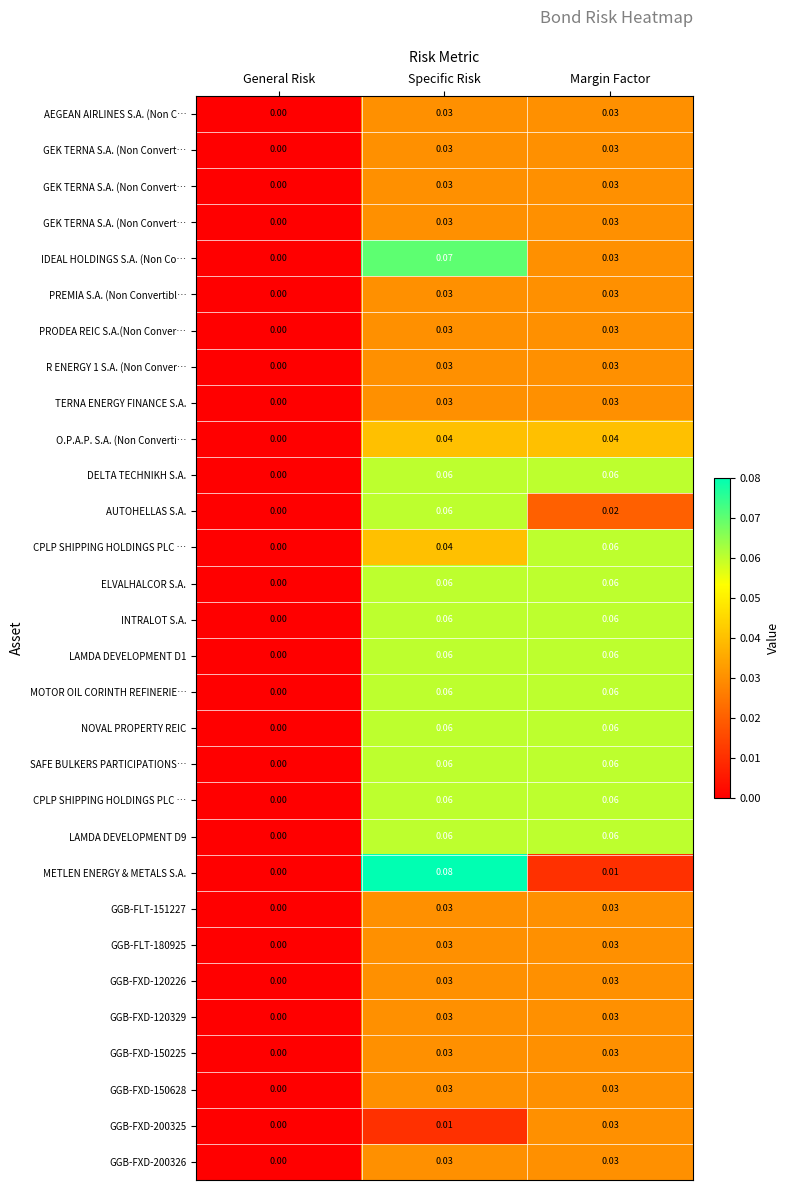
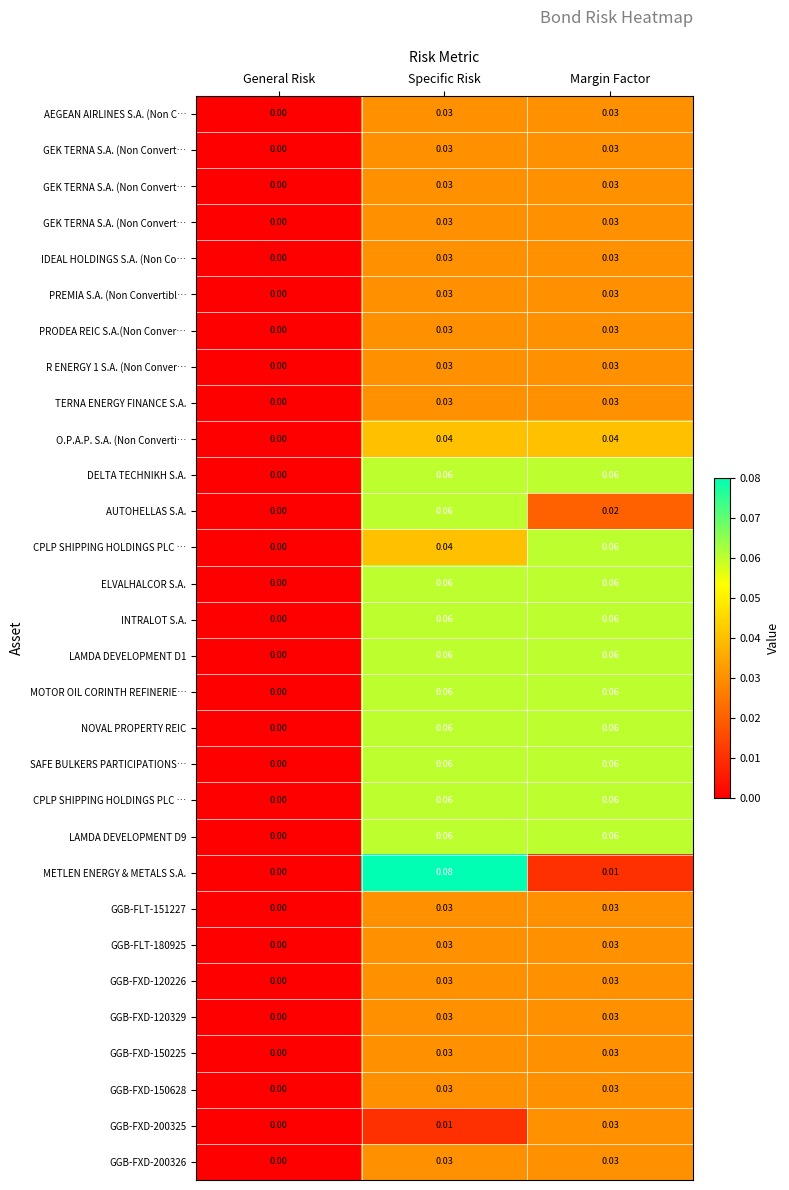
IDEAL HOLDINGS S.A. (Non Co…, Specific Risk: 0.07 -> 0.03
